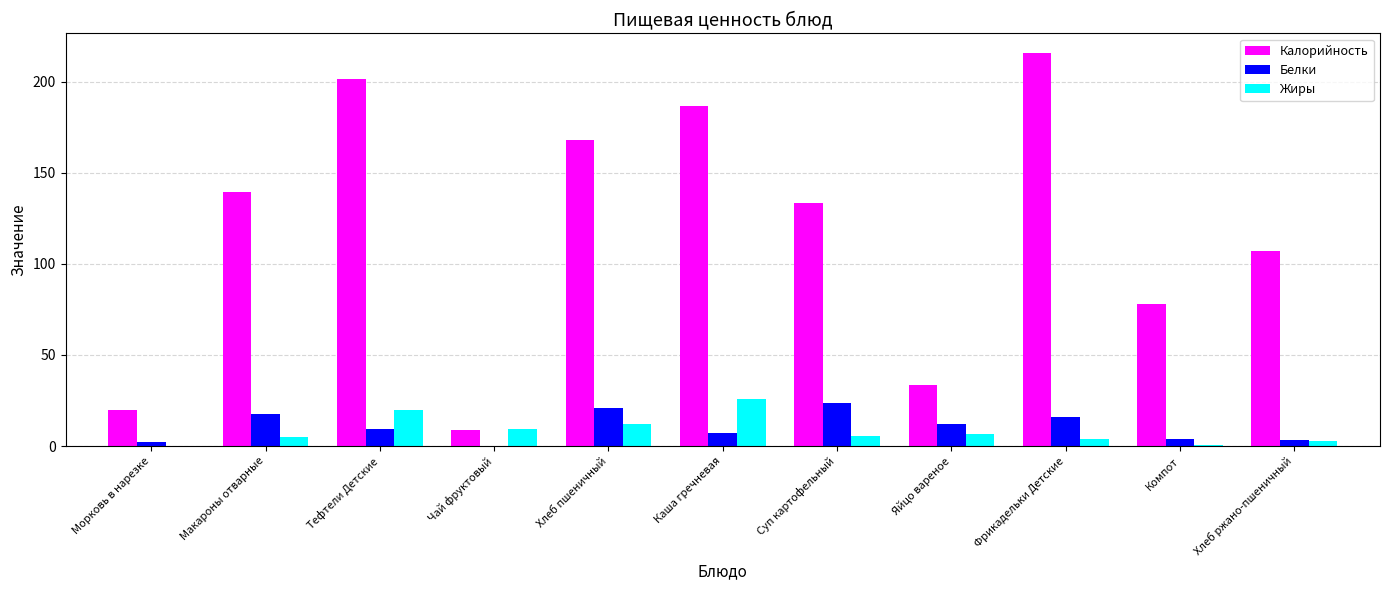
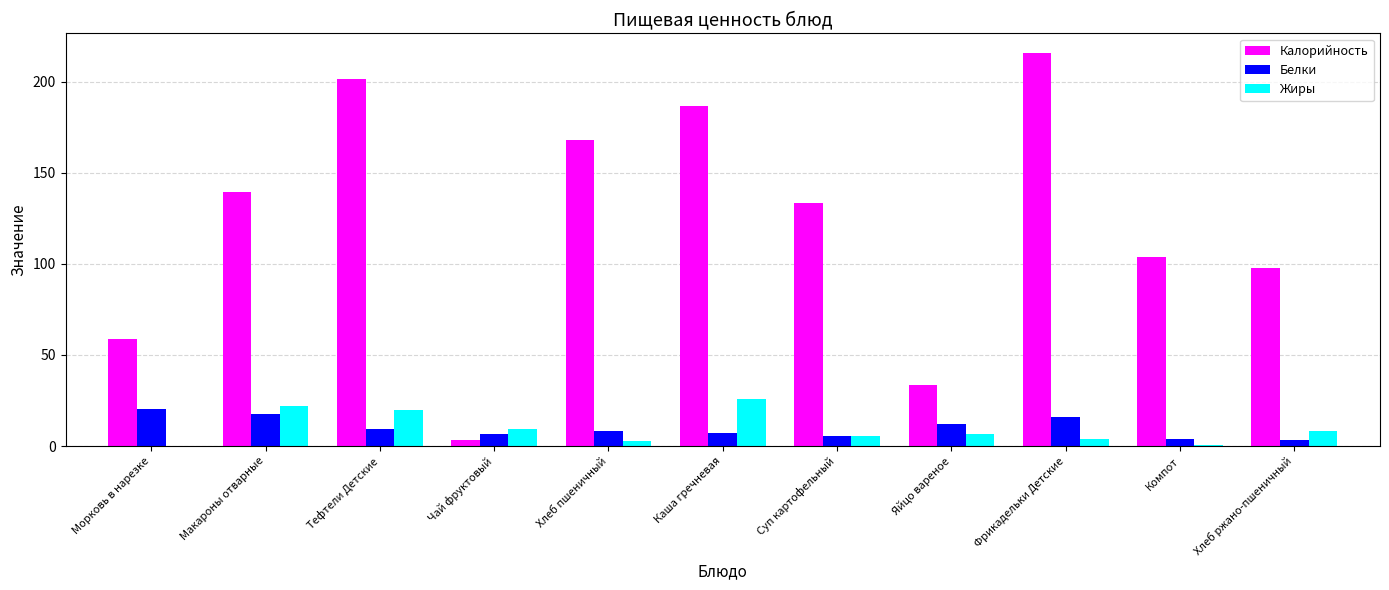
Калорийность, Морковь в нарезке: 20 -> 59
Белки, Морковь в нарезке: 2 -> 20
Жиры, Макароны отварные: 5 -> 22
Калорийность, Чай фруктовый: 9 -> 3
Белки, Чай фруктовый: 0 -> 7
Белки, Хлеб пшеничный: 21 -> 8
Жиры, Хлеб пшеничный: 12 -> 3
Белки, Суп картофельный: 24 -> 5
Калорийность, Компот: 78 -> 104
Калорийность, Хлеб ржано-пшеничный: 107 -> 98
Жиры, Хлеб ржано-пшеничный: 3 -> 8
